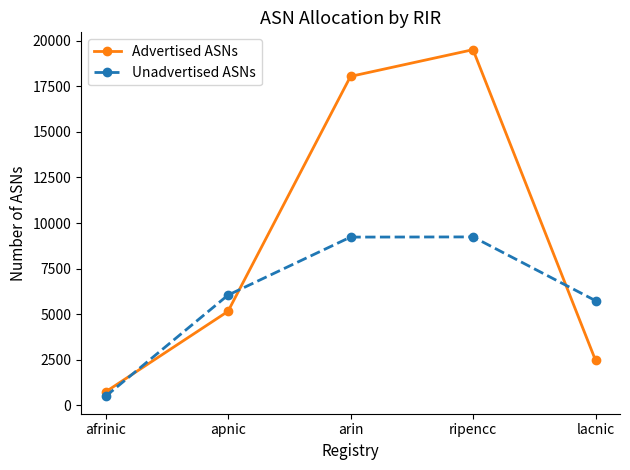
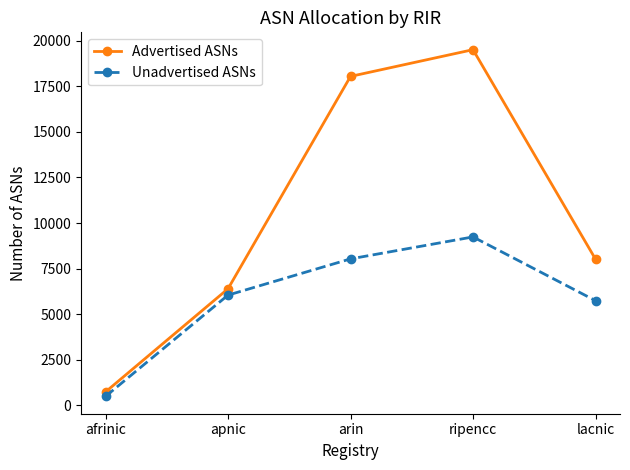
Advertised ASNs, apnic: 5200 -> 6400
Unadvertised ASNs, arin: 9200 -> 8000
Advertised ASNs, lacnic: 2500 -> 8000
